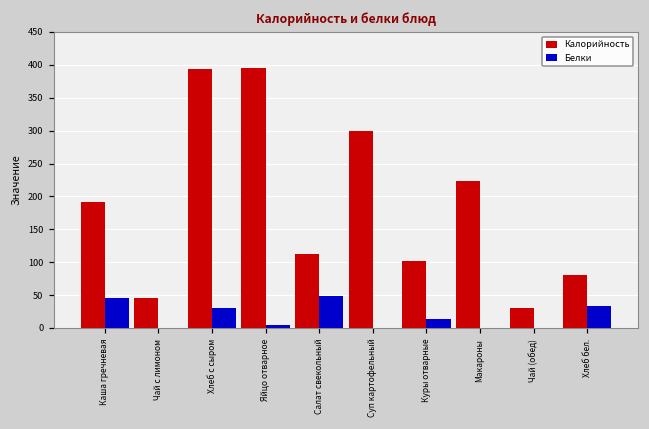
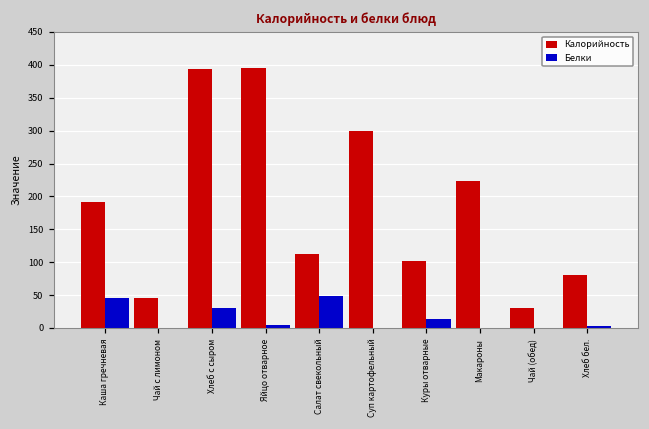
Белки, Хлеб бел.: 30 -> 0
